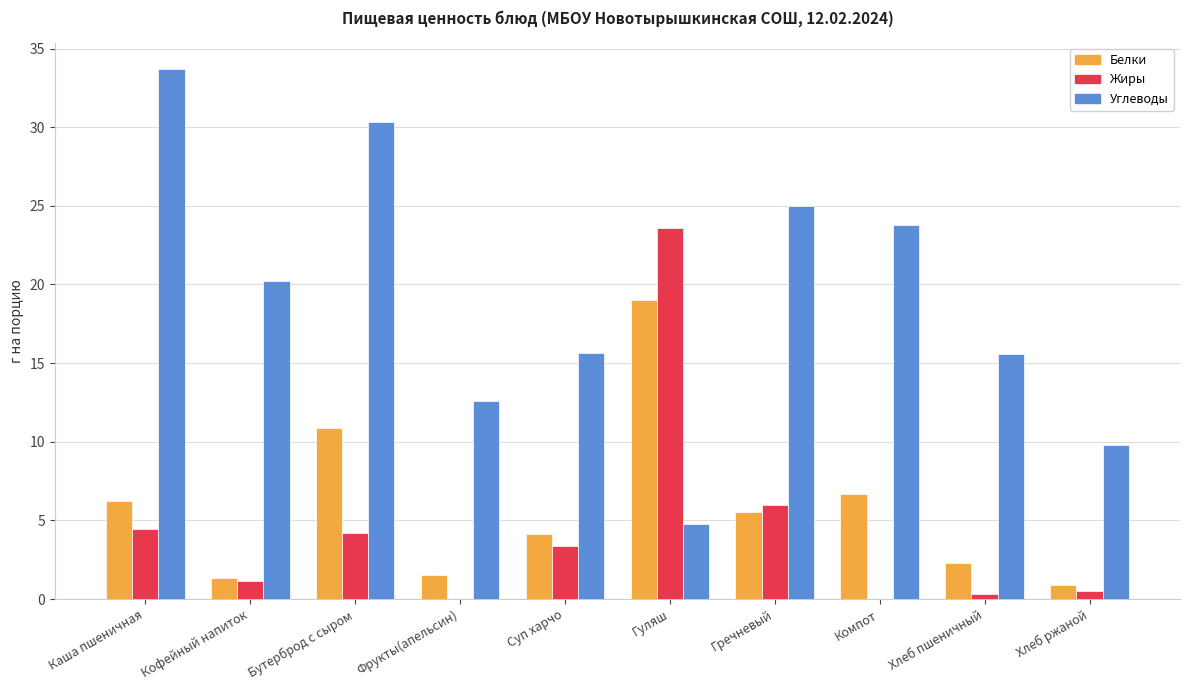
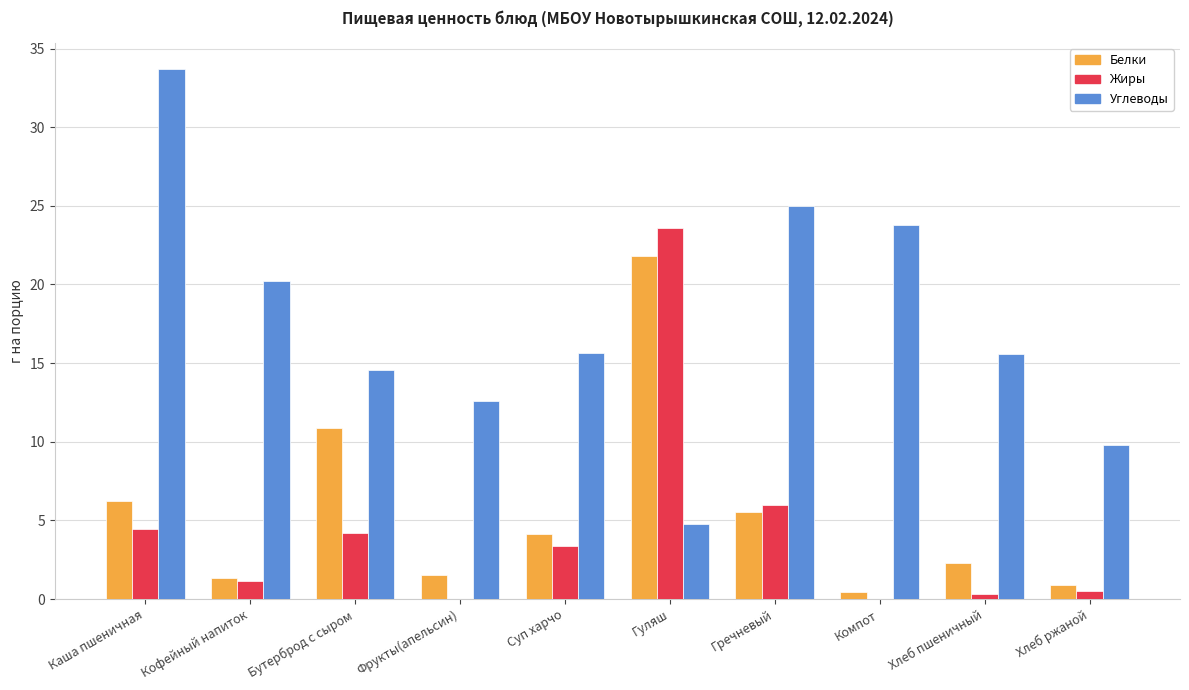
Углеводы, Бутерброд с сыром: 30.3 -> 14.5
Белки, Гуляш: 19.0 -> 21.8
Белки, Компот: 6.7 -> 0.5
